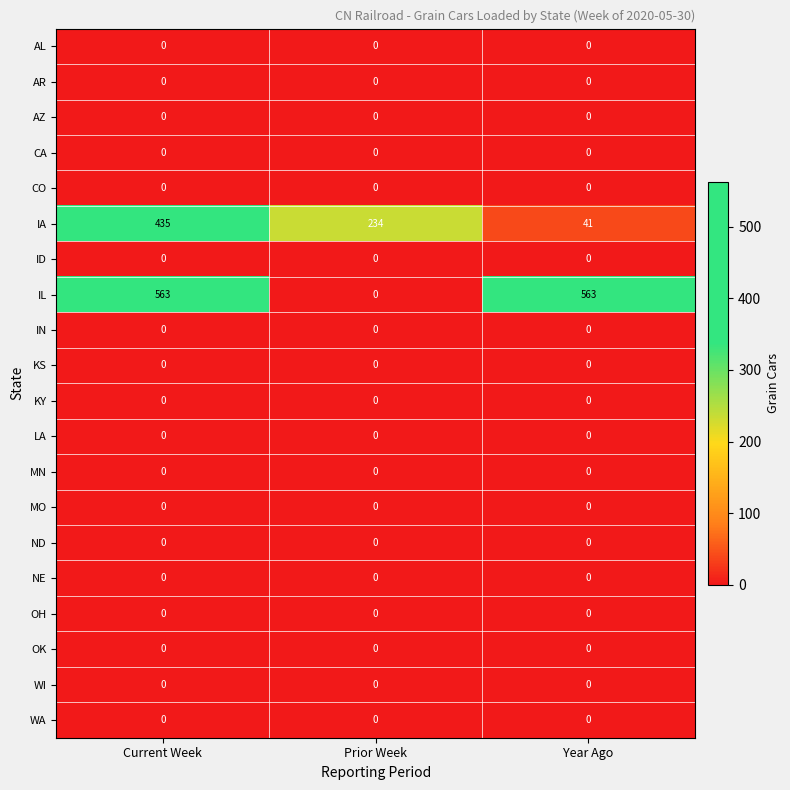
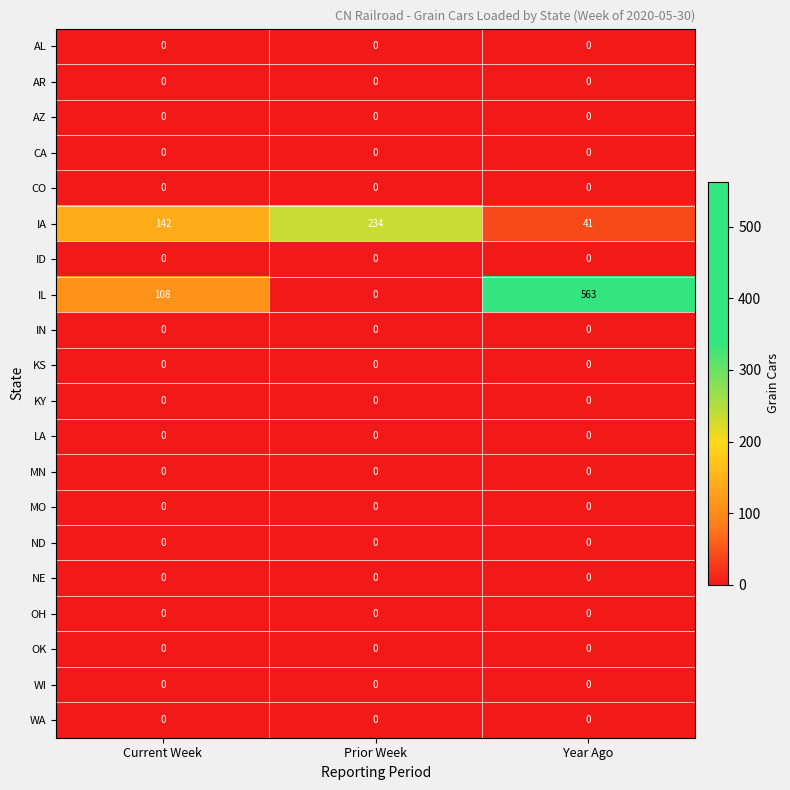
IA, Current Week: 435 -> 142
IL, Current Week: 563 -> 108
